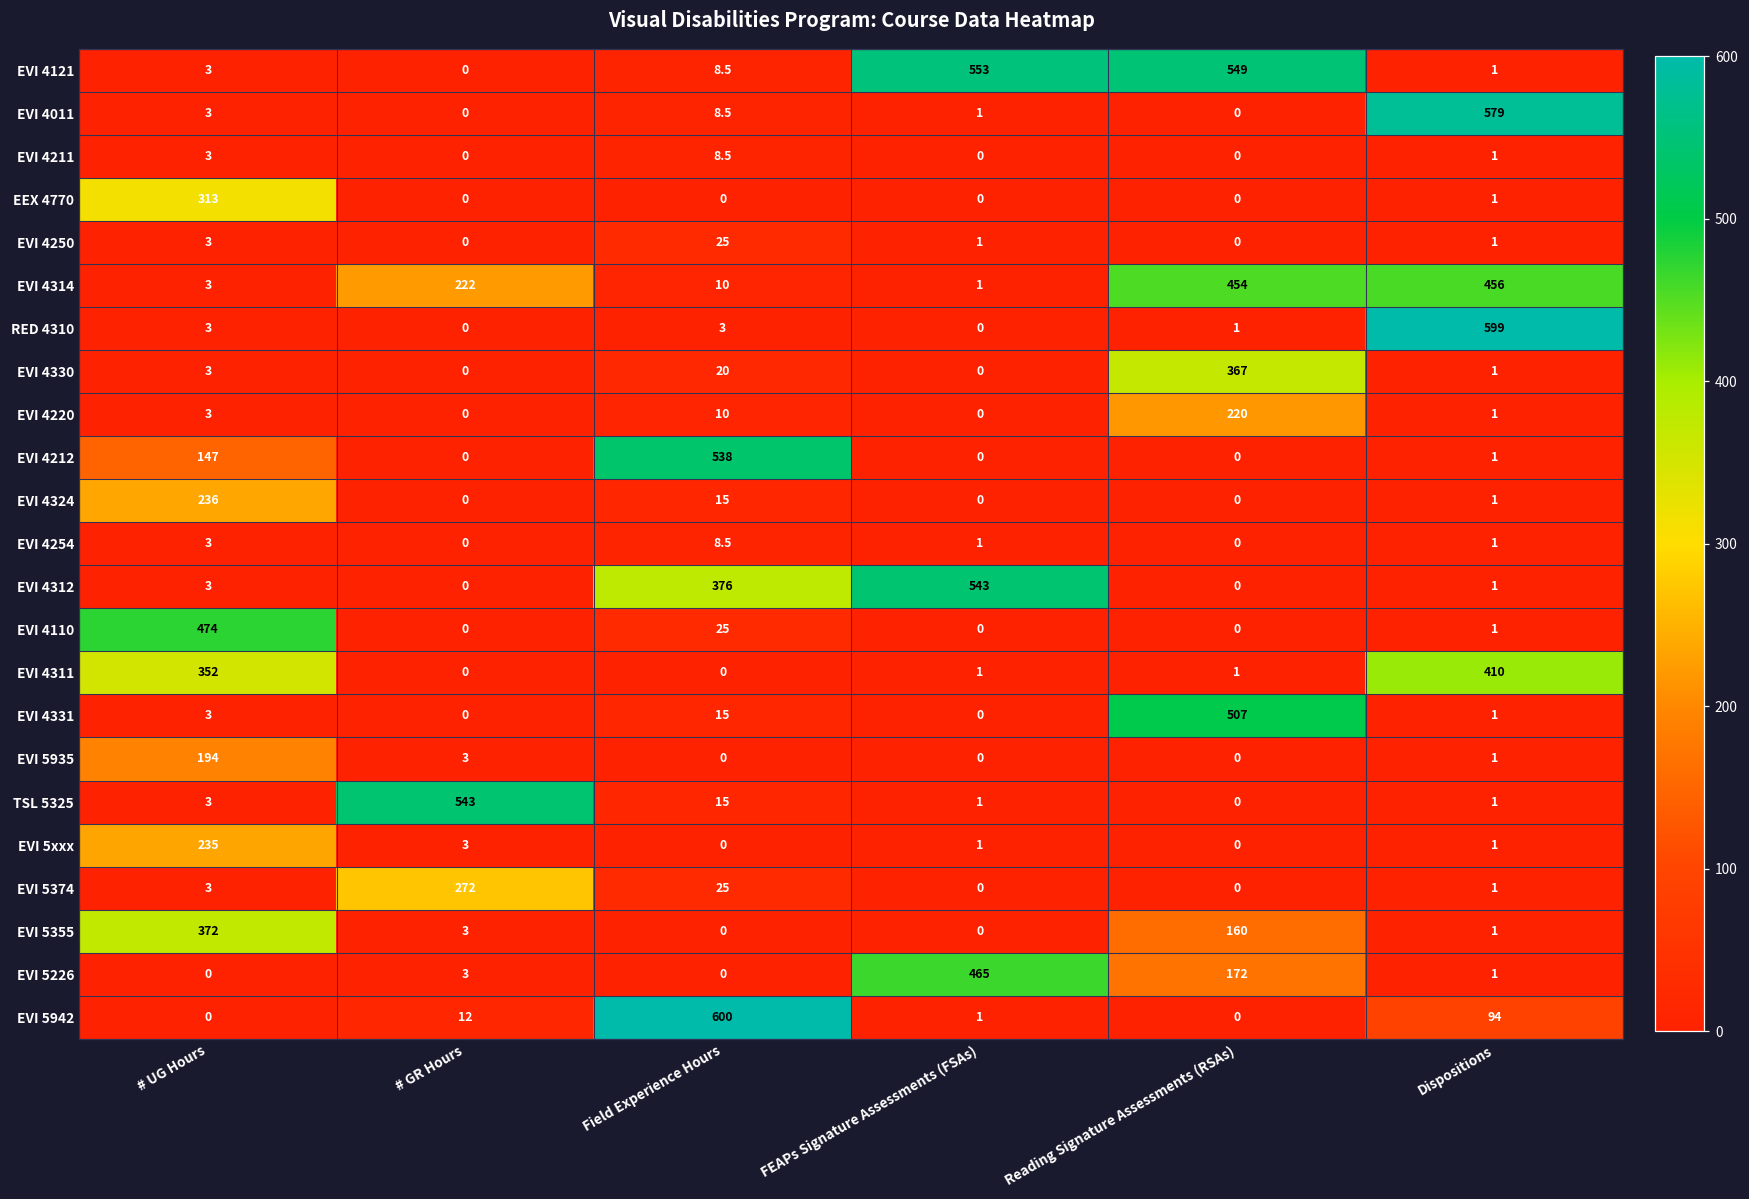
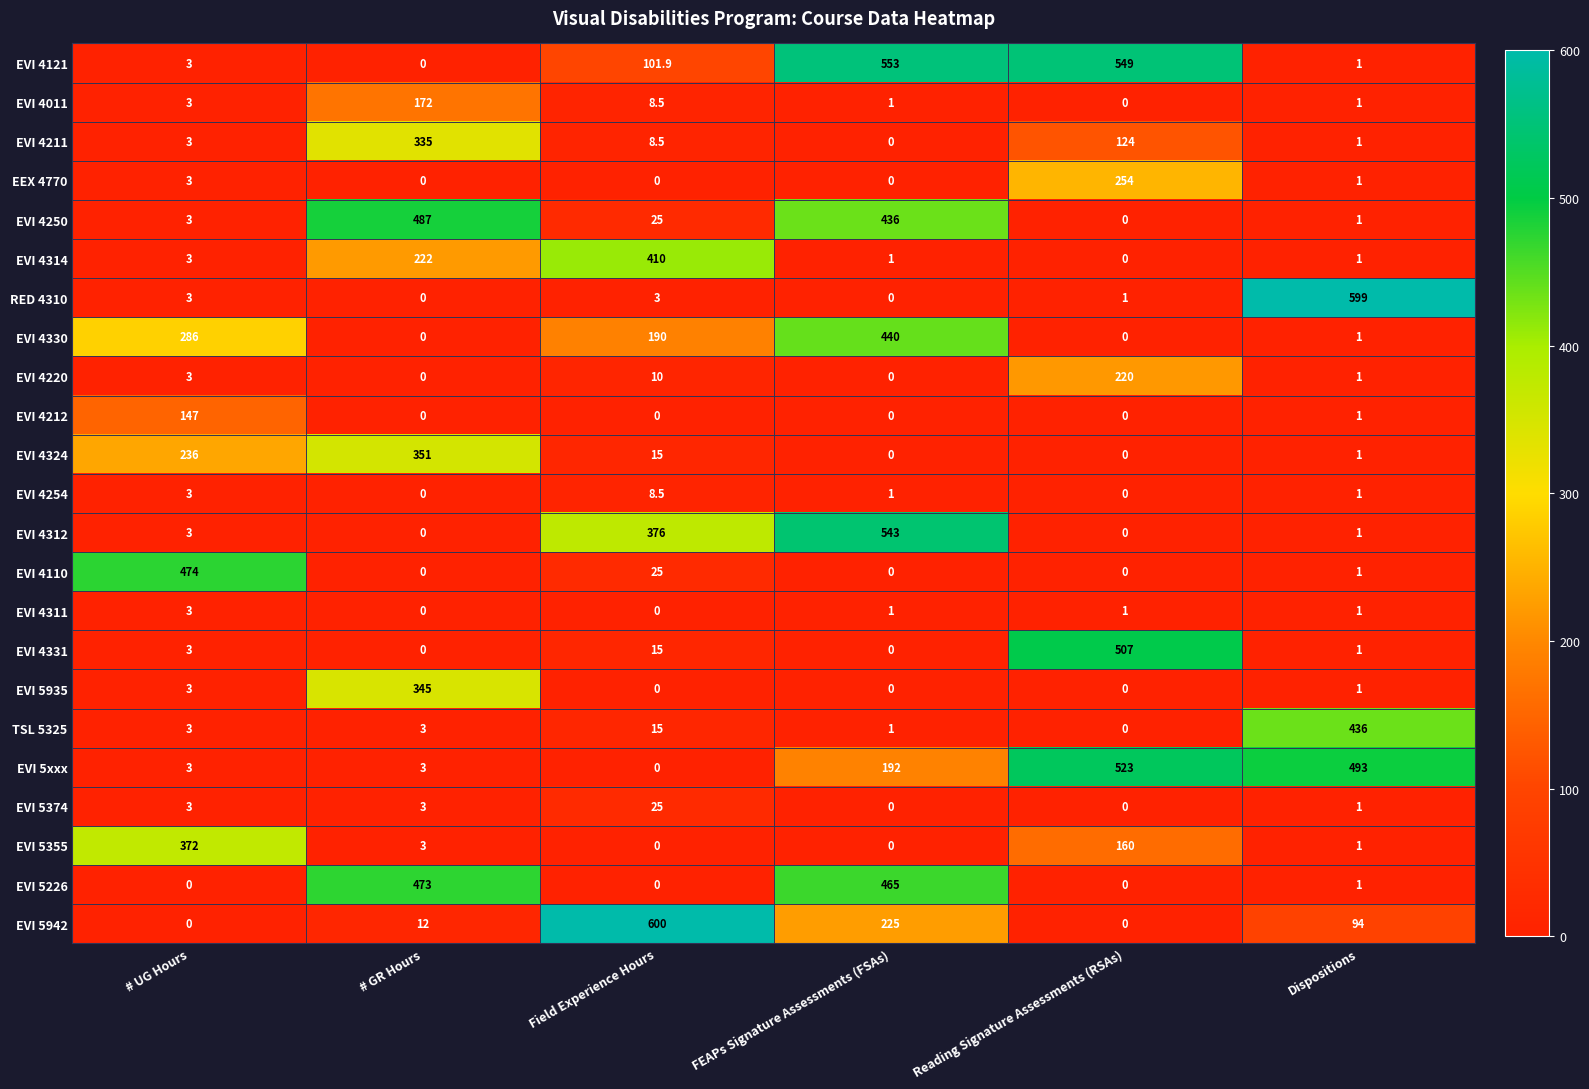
EVI 4121, Field Experience Hours: 8.5 -> 101.9
EVI 4011, # GR Hours: 0 -> 172
EVI 4011, Dispositions: 579 -> 1
EVI 4211, # GR Hours: 0 -> 335
EVI 4211, Reading Signature Assessments (RSAs): 0 -> 124
EEX 4770, # UG Hours: 313 -> 3
EEX 4770, Reading Signature Assessments (RSAs): 0 -> 254
EVI 4250, # GR Hours: 0 -> 487
EVI 4250, FEAPs Signature Assessments (FSAs): 1 -> 436
EVI 4314, Field Experience Hours: 10 -> 410
EVI 4314, Reading Signature Assessments (RSAs): 454 -> 0
EVI 4314, Dispositions: 456 -> 1
EVI 4330, # UG Hours: 3 -> 286
EVI 4330, Field Experience Hours: 20 -> 190
EVI 4330, FEAPs Signature Assessments (FSAs): 0 -> 440
EVI 4330, Reading Signature Assessments (RSAs): 367 -> 0
EVI 4212, Field Experience Hours: 538 -> 0
EVI 4324, # GR Hours: 0 -> 351
EVI 4311, # UG Hours: 352 -> 3
EVI 4311, Dispositions: 410 -> 1
EVI 5935, # UG Hours: 194 -> 3
EVI 5935, # GR Hours: 3 -> 345
TSL 5325, # GR Hours: 543 -> 3
TSL 5325, Dispositions: 1 -> 436
EVI 5xxx, # UG Hours: 235 -> 3
EVI 5xxx, FEAPs Signature Assessments (FSAs): 1 -> 192
EVI 5xxx, Reading Signature Assessments (RSAs): 0 -> 523
EVI 5xxx, Dispositions: 1 -> 493
EVI 5374, # GR Hours: 272 -> 3
EVI 5226, # GR Hours: 3 -> 473
EVI 5226, Reading Signature Assessments (RSAs): 172 -> 0
EVI 5942, FEAPs Signature Assessments (FSAs): 1 -> 225
